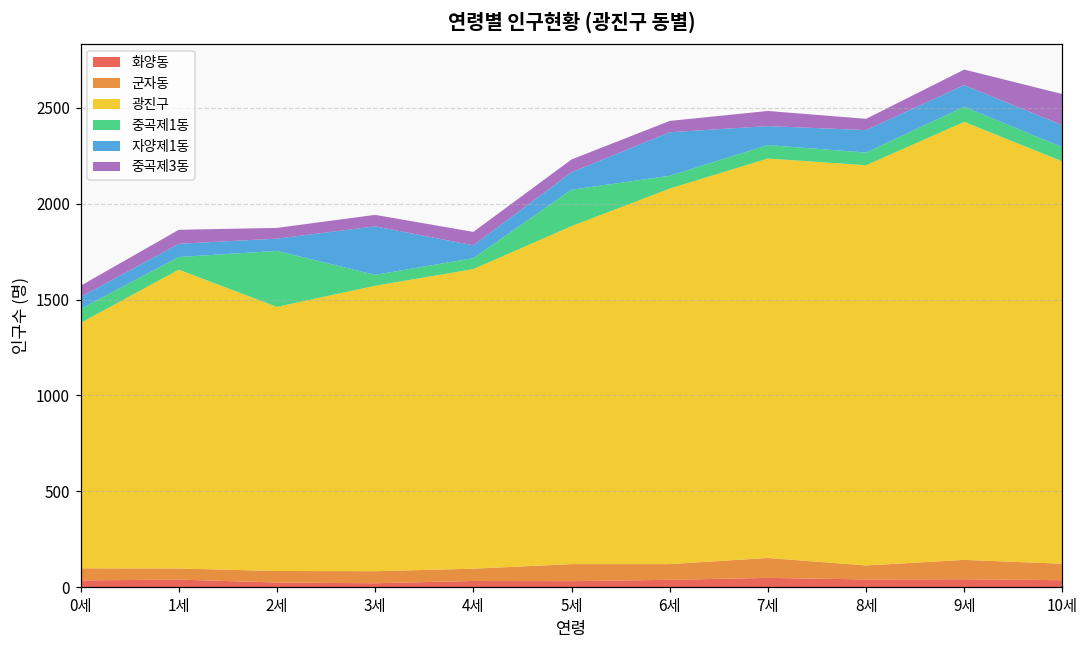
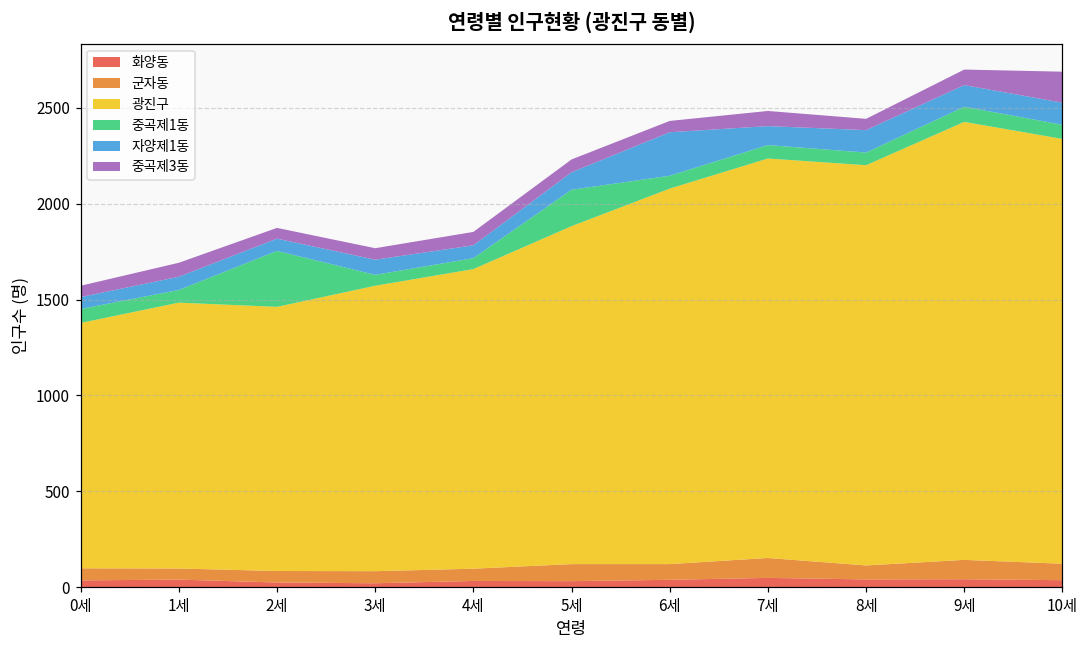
광진구, 1세: 1560 -> 1390
자양제1동, 3세: 250 -> 80
광진구, 10세: 2100 -> 2220
